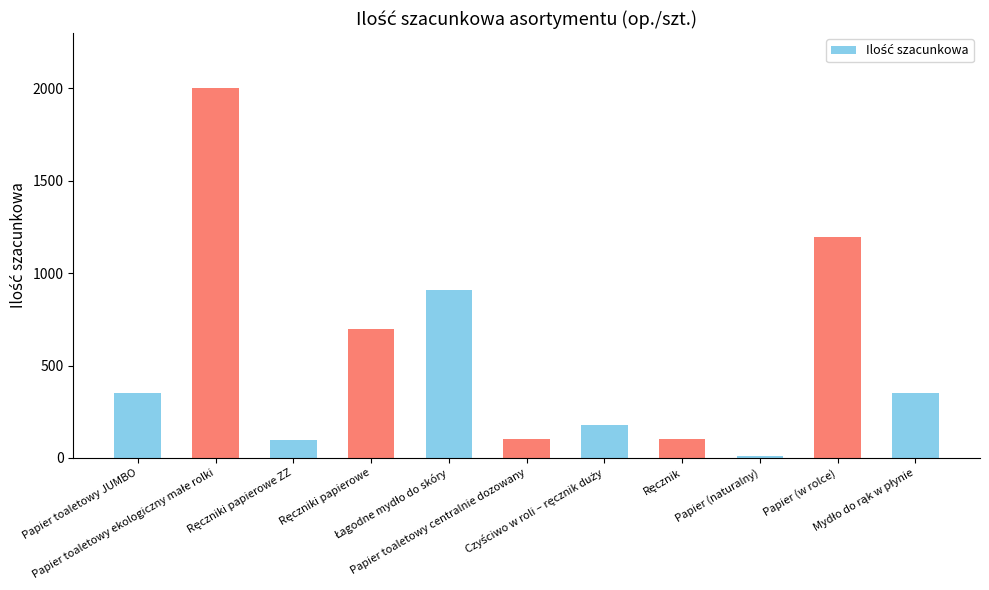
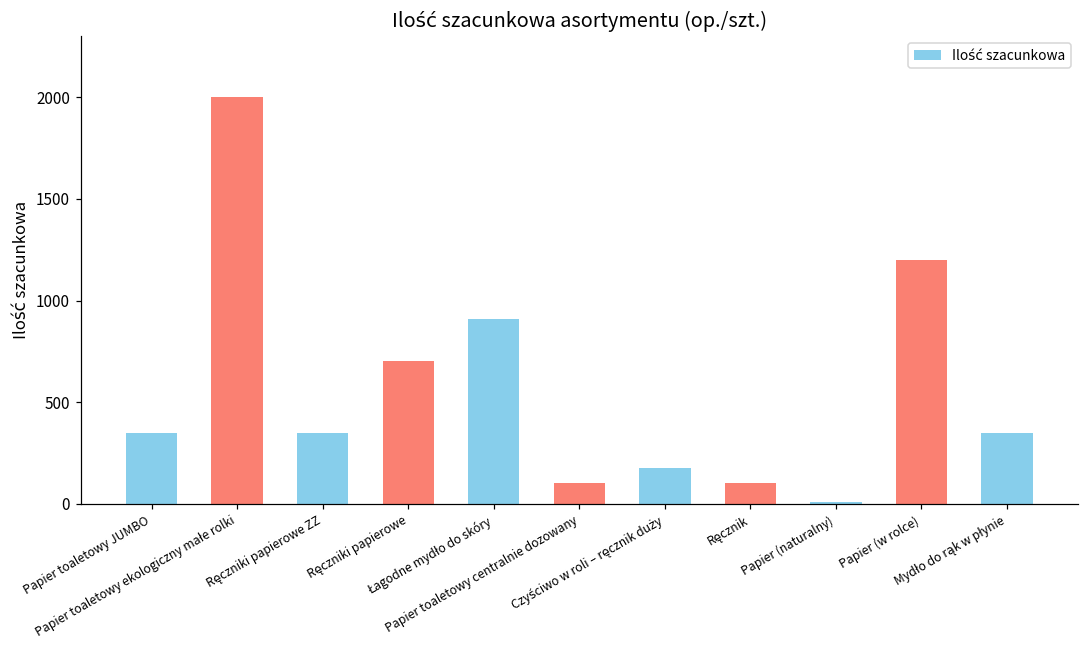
Ręczniki papierowe ZZ: 100 -> 350
